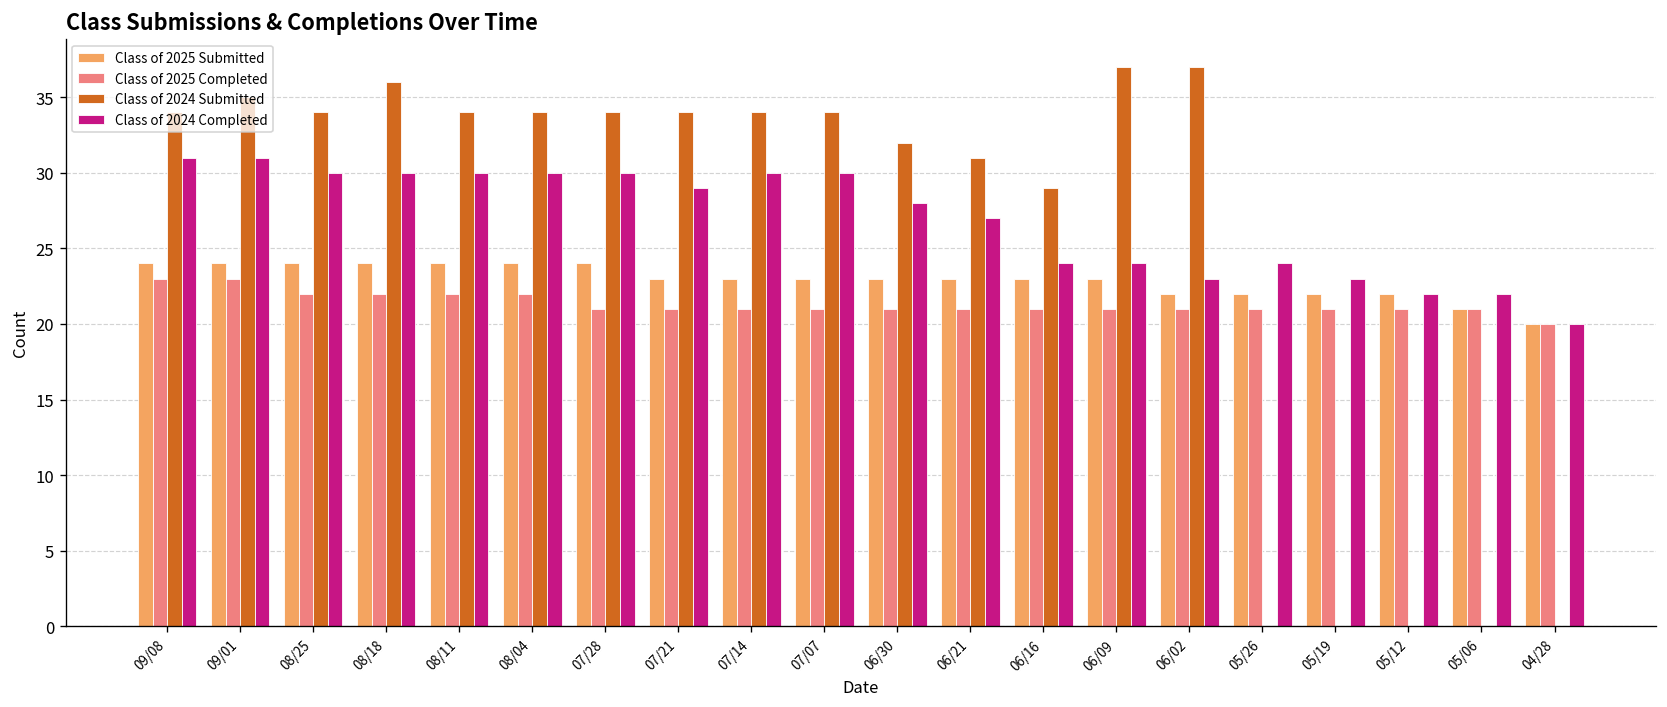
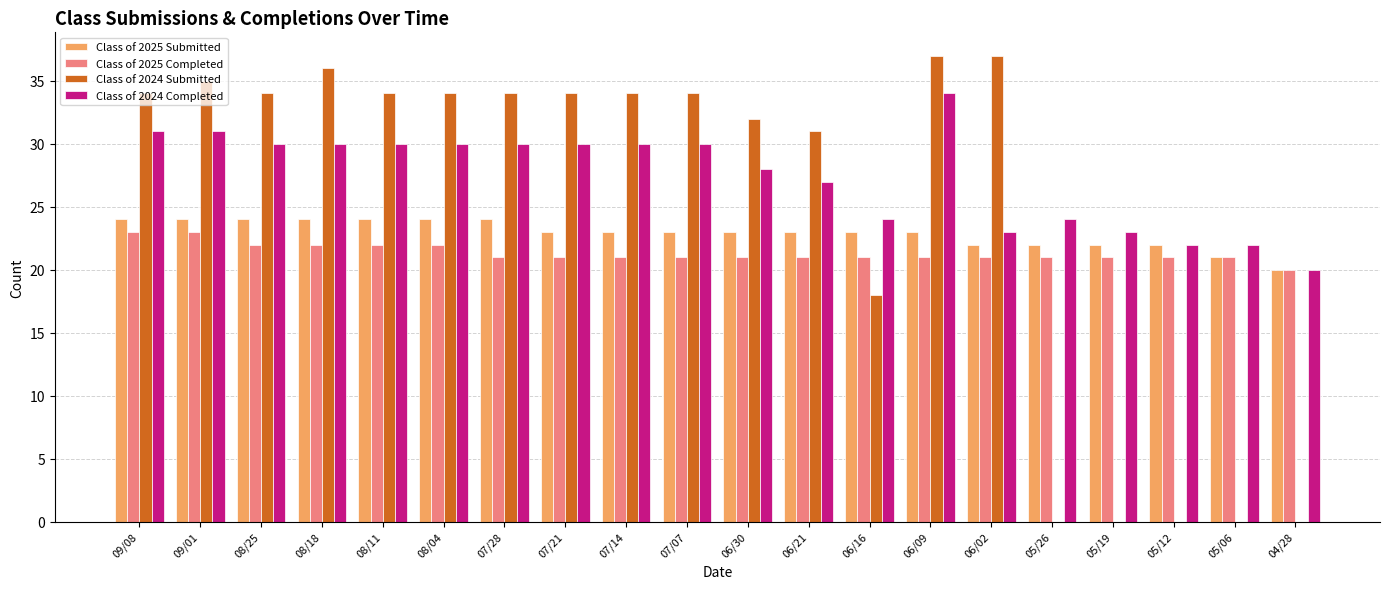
Class of 2024 Completed, 07/21: 29 -> 30
Class of 2024 Submitted, 06/16: 29 -> 18
Class of 2024 Completed, 06/09: 24 -> 34
